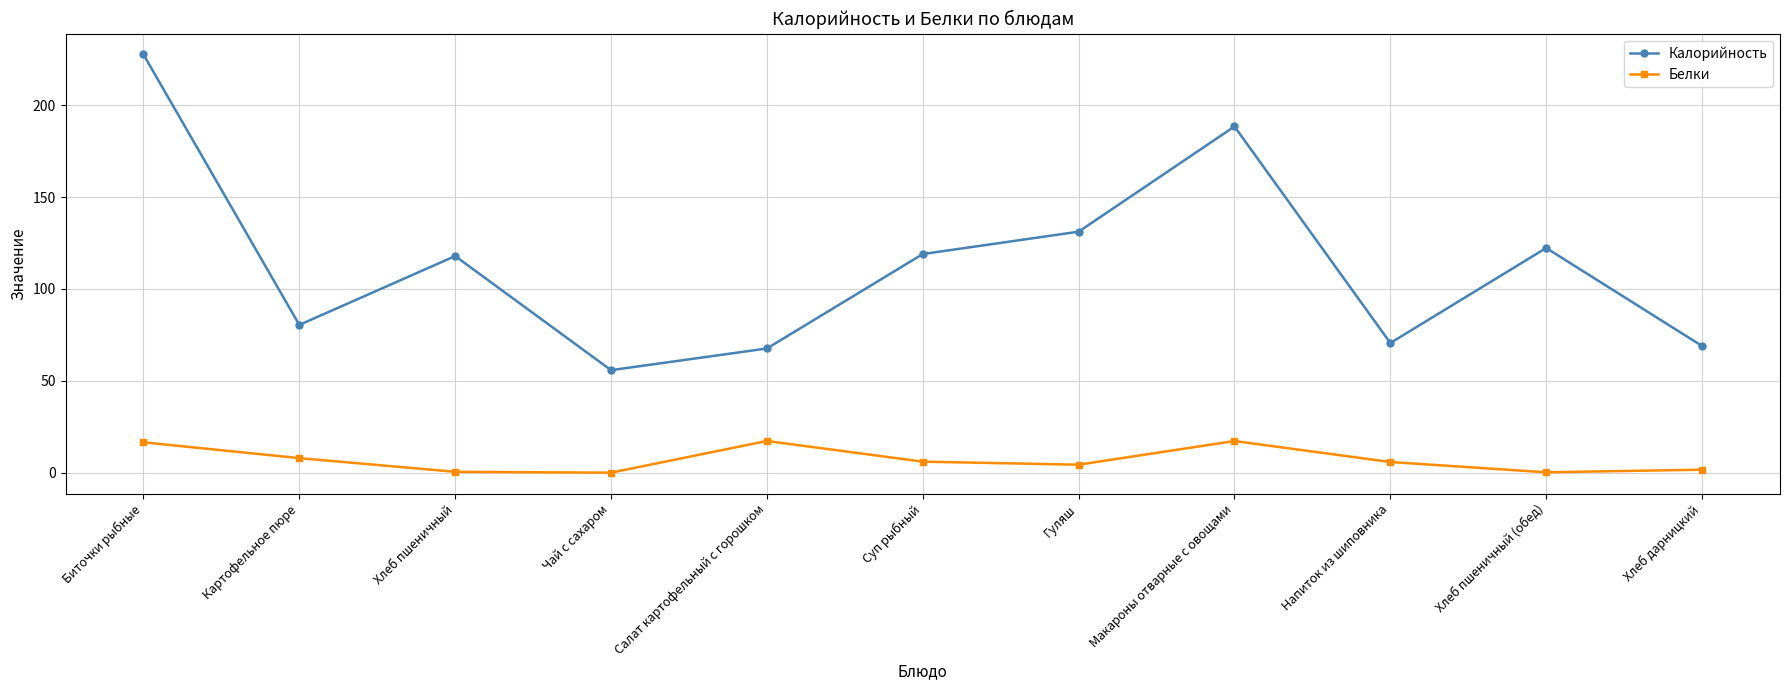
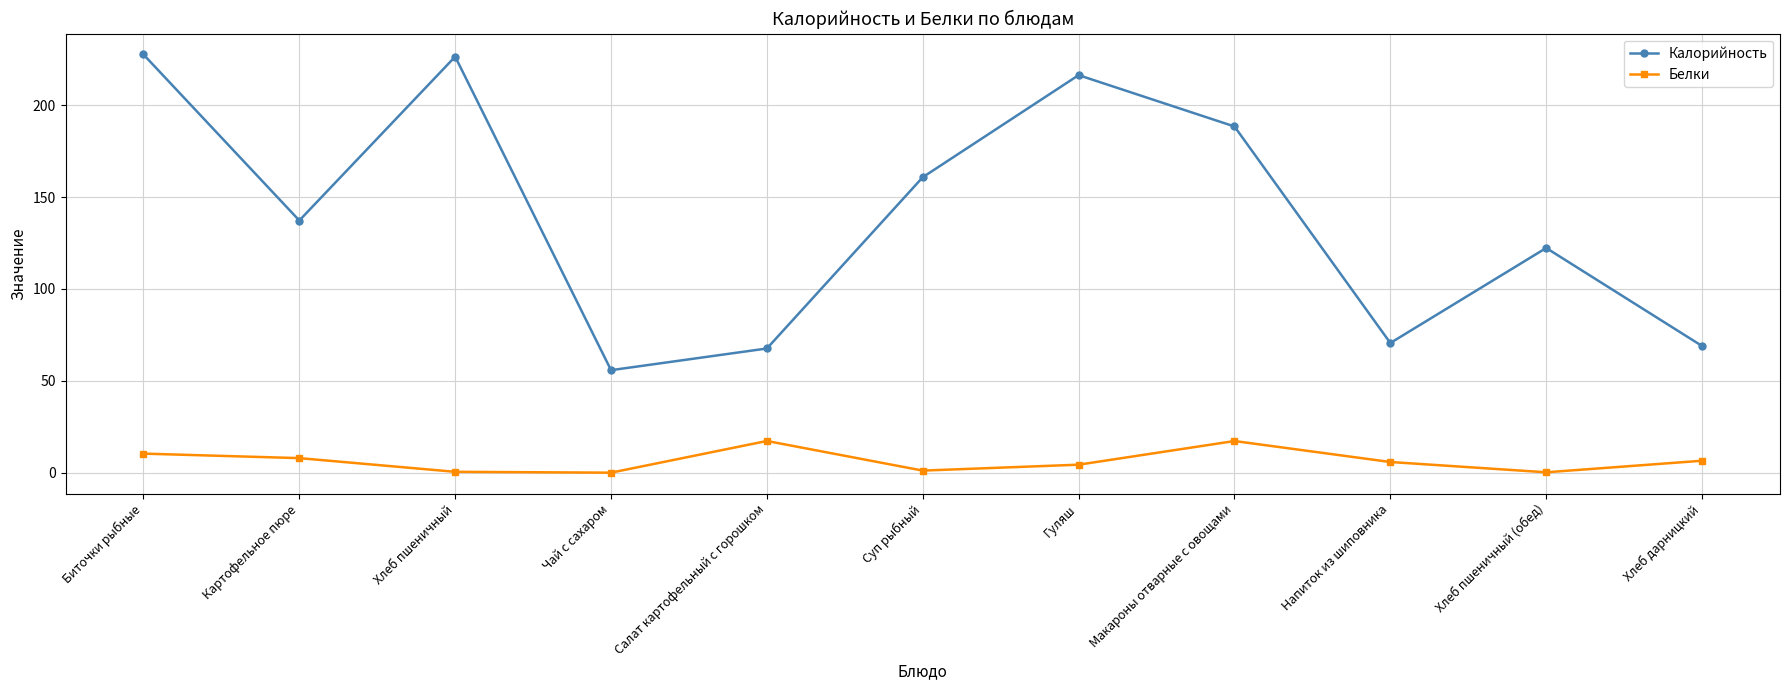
Белки, Биточки рыбные: 17 -> 10
Калорийность, Картофельное пюре: 80 -> 137
Калорийность, Хлеб пшеничный: 118 -> 226
Калорийность, Суп рыбный: 119 -> 161
Белки, Суп рыбный: 6 -> 1
Калорийность, Гуляш: 131 -> 216
Белки, Хлеб дарницкий: 2 -> 7
